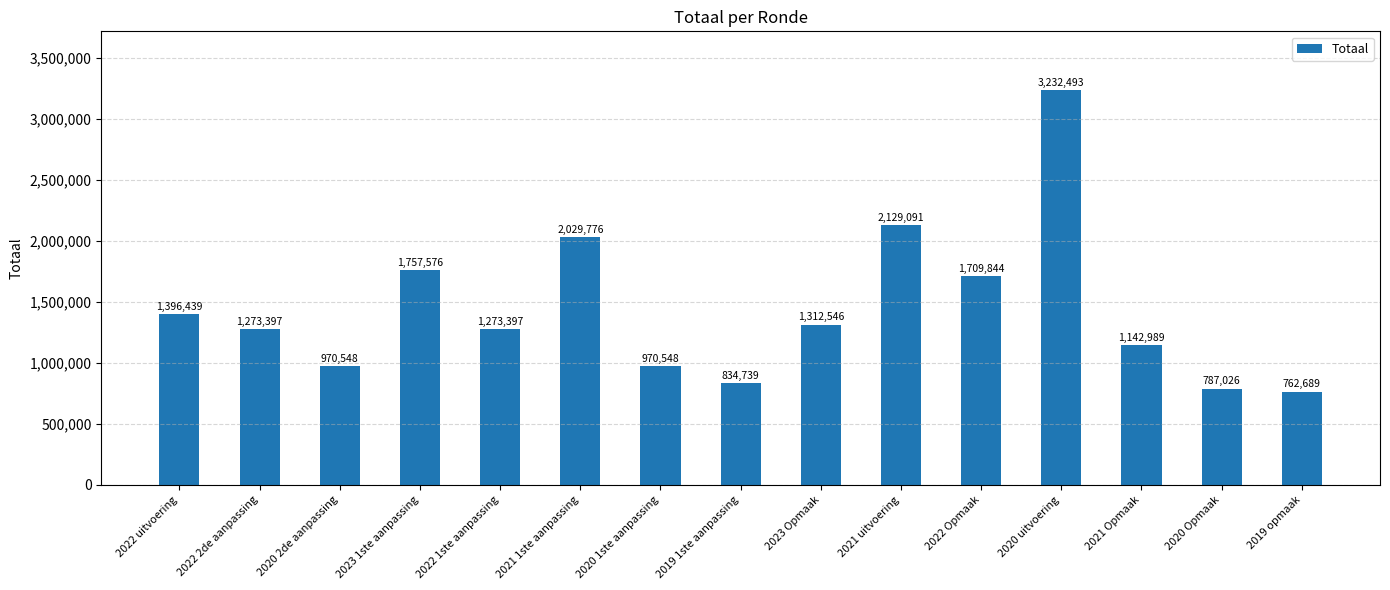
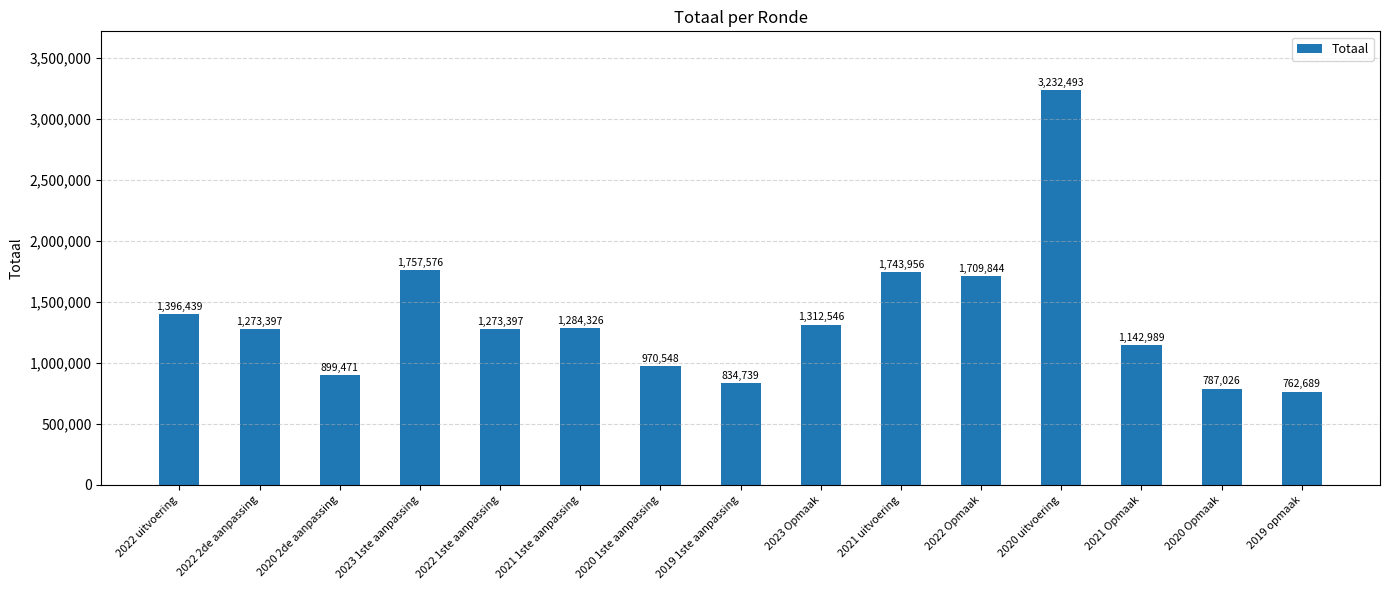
2020 2de aanpassing: 970,548 -> 899,471
2021 1ste aanpassing: 2,029,776 -> 1,284,326
2021 uitvoering: 2,129,091 -> 1,743,956
